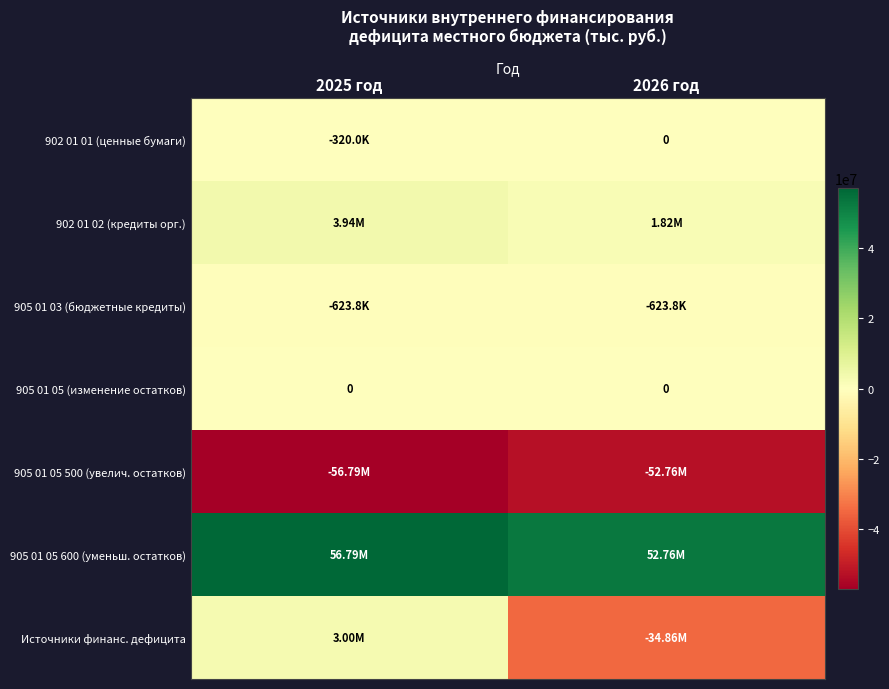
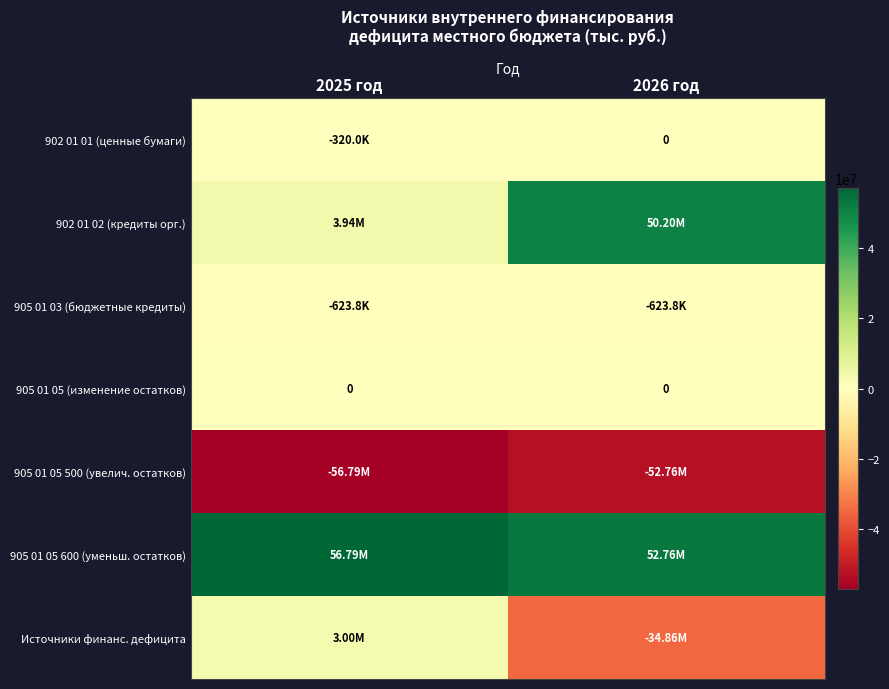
902 01 02 (кредиты орг.), 2026 год: 1.82M -> 50.20M
